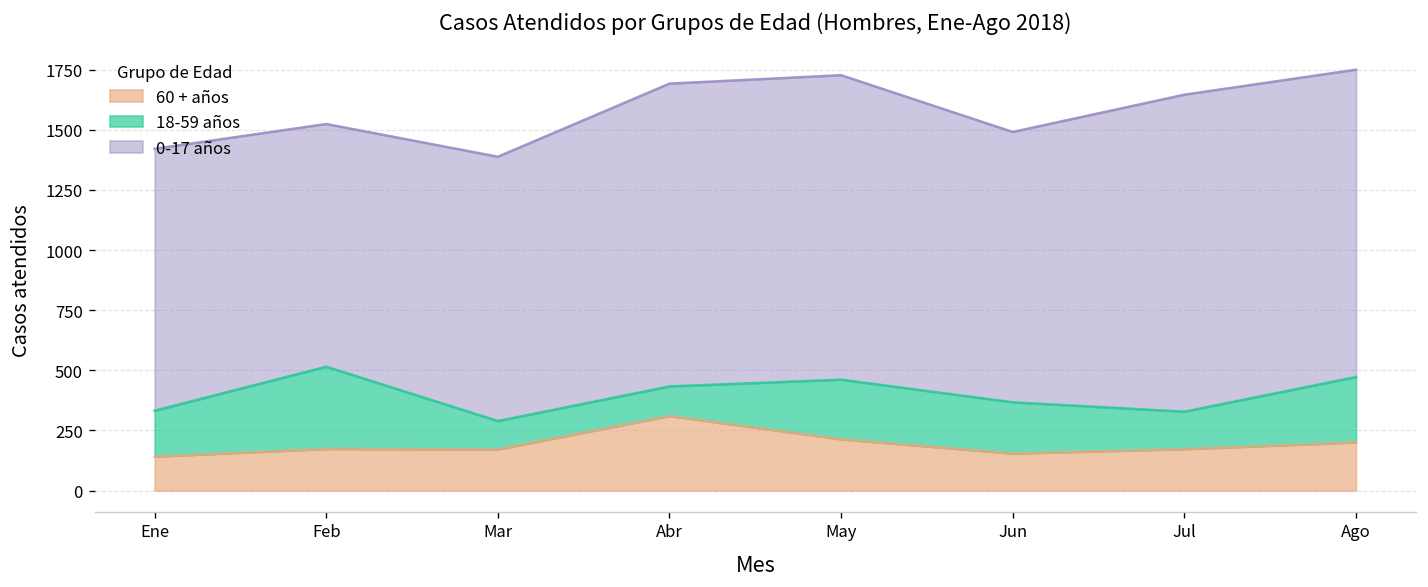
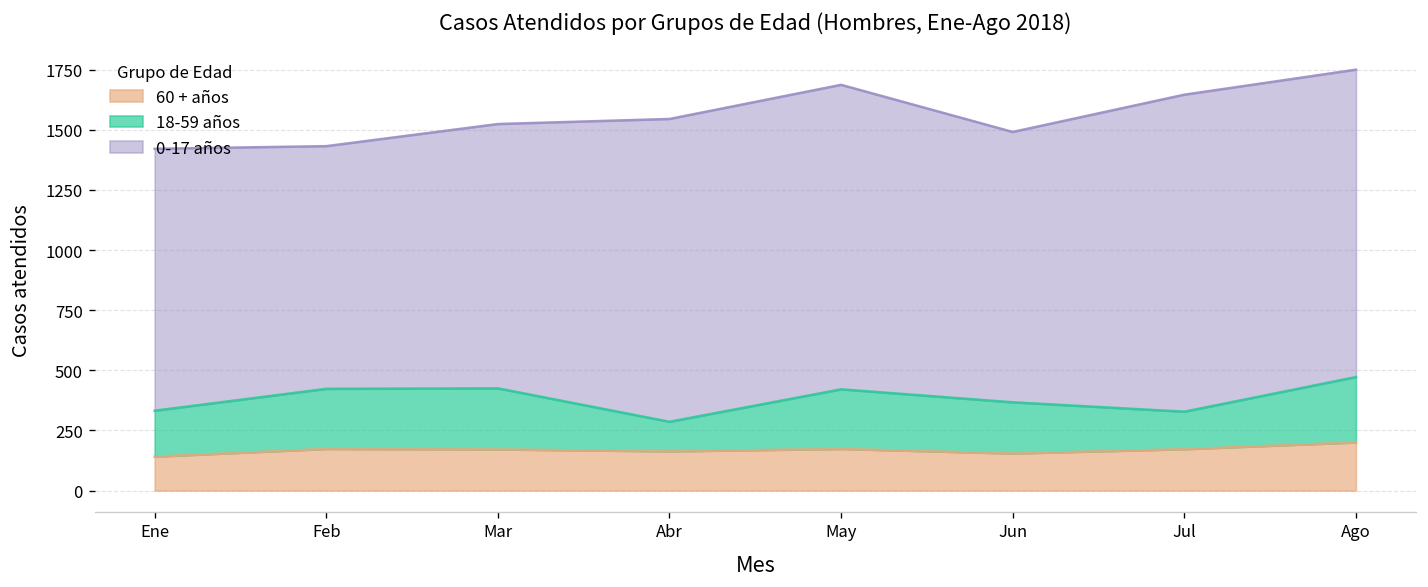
18-59 años, Feb: 340 -> 250
18-59 años, Mar: 120 -> 250
60 + años, Abr: 310 -> 160
60 + años, May: 210 -> 170
